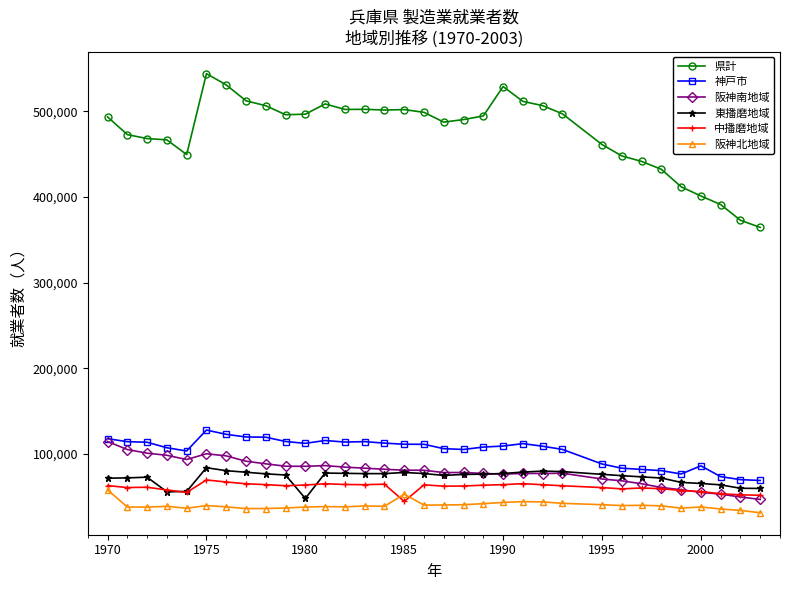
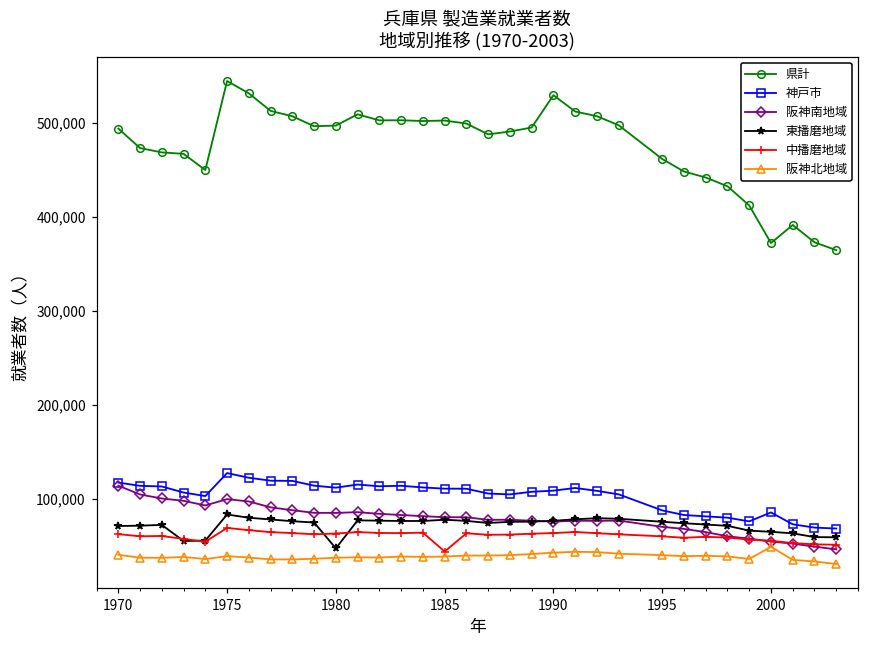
阪神北地域, 1970: 60,000 -> 40,000
阪神北地域, 1985: 50,000 -> 40,000
県計, 2000: 400,000 -> 370,000
阪神北地域, 2000: 40,000 -> 50,000
